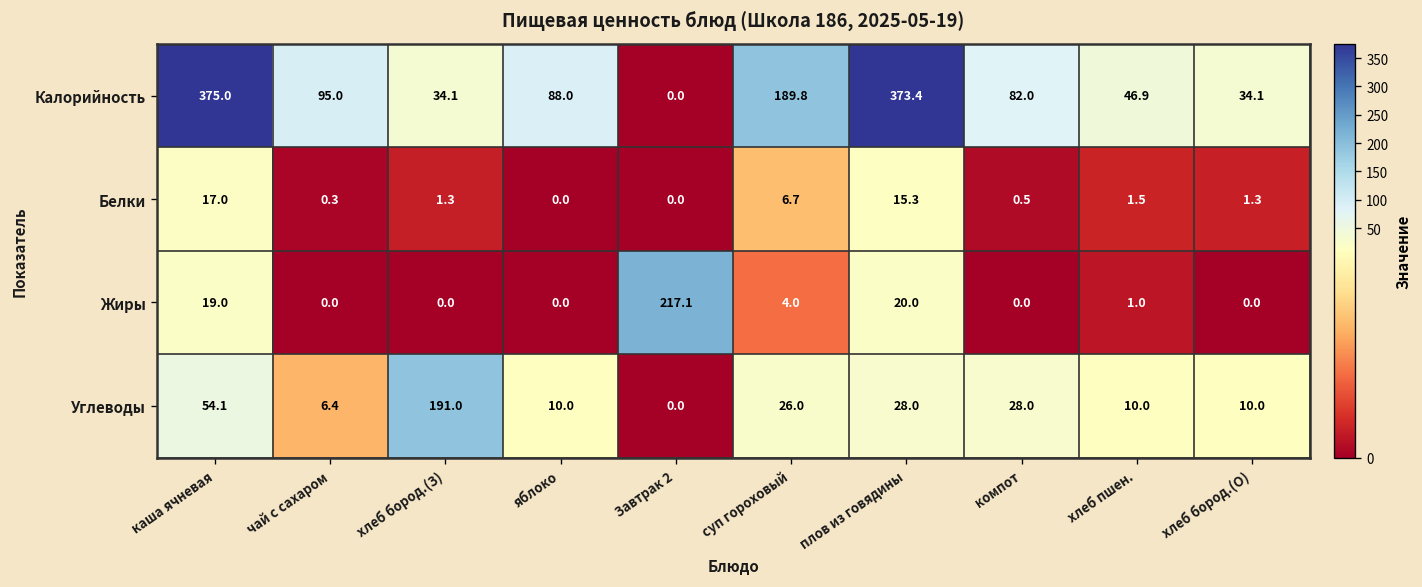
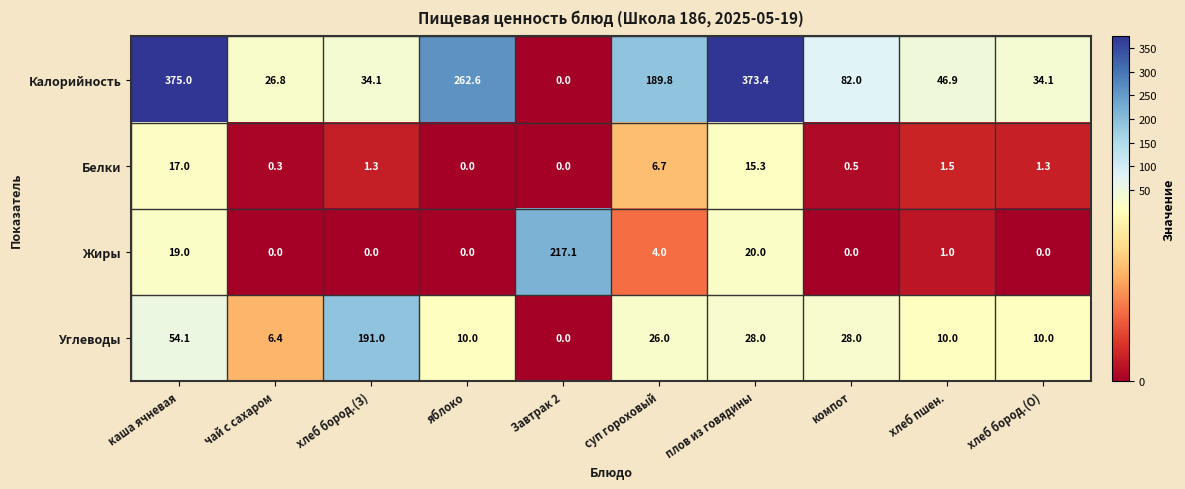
Калорийность, чай с сахаром: 95.0 -> 26.8
Калорийность, яблоко: 88.0 -> 262.6
